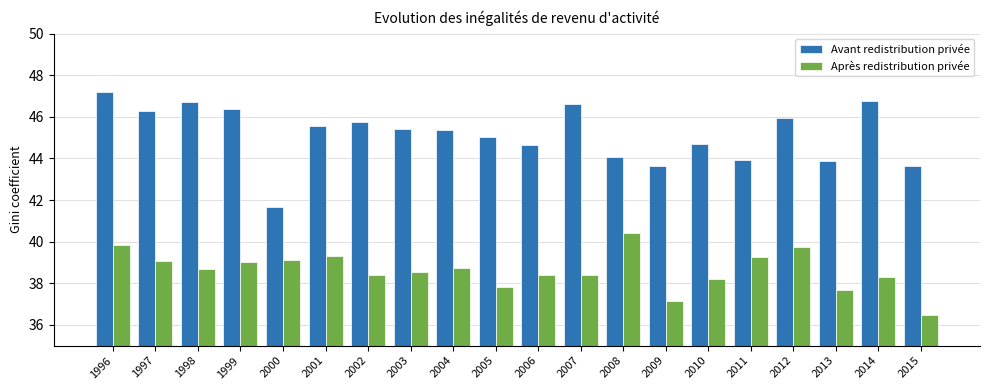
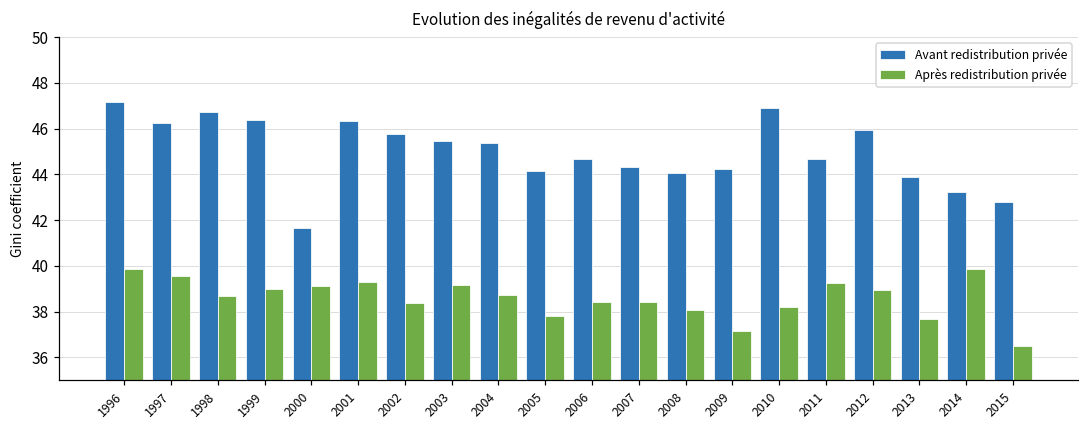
Après redistribution privée, 1997: 39.1 -> 39.5
Avant redistribution privée, 2001: 45.6 -> 46.3
Après redistribution privée, 2003: 38.5 -> 39.2
Avant redistribution privée, 2005: 45.0 -> 44.1
Avant redistribution privée, 2007: 46.6 -> 44.3
Après redistribution privée, 2008: 40.4 -> 38.1
Avant redistribution privée, 2009: 43.6 -> 44.2
Avant redistribution privée, 2010: 44.7 -> 46.9
Avant redistribution privée, 2011: 43.9 -> 44.7
Après redistribution privée, 2012: 39.7 -> 38.9
Avant redistribution privée, 2014: 46.7 -> 43.2
Après redistribution privée, 2014: 38.3 -> 39.9
Avant redistribution privée, 2015: 43.6 -> 42.8
